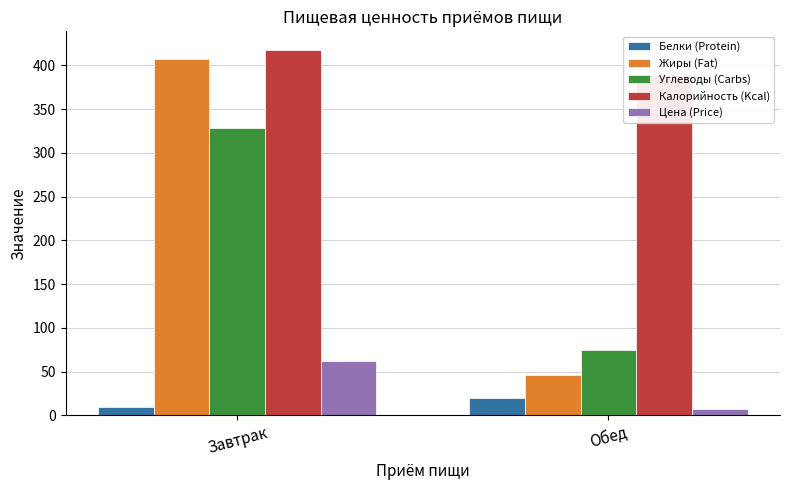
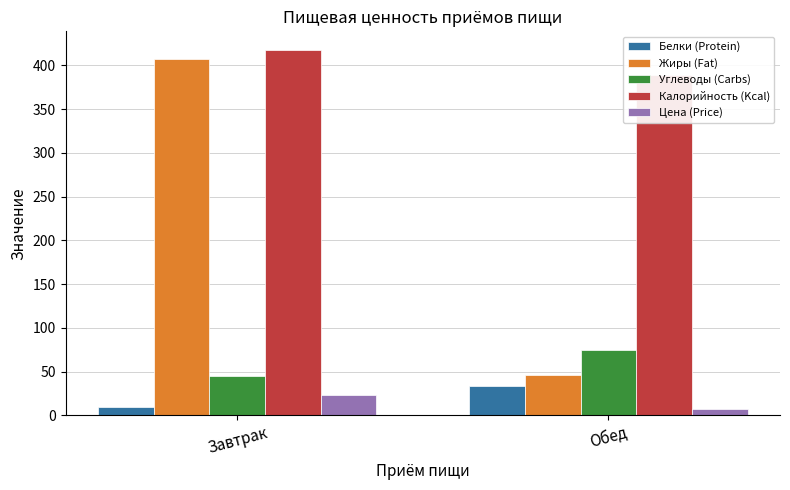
Углеводы (Carbs), Завтрак: 330 -> 50
Цена (Price), Завтрак: 60 -> 20
Белки (Protein), Обед: 20 -> 30
